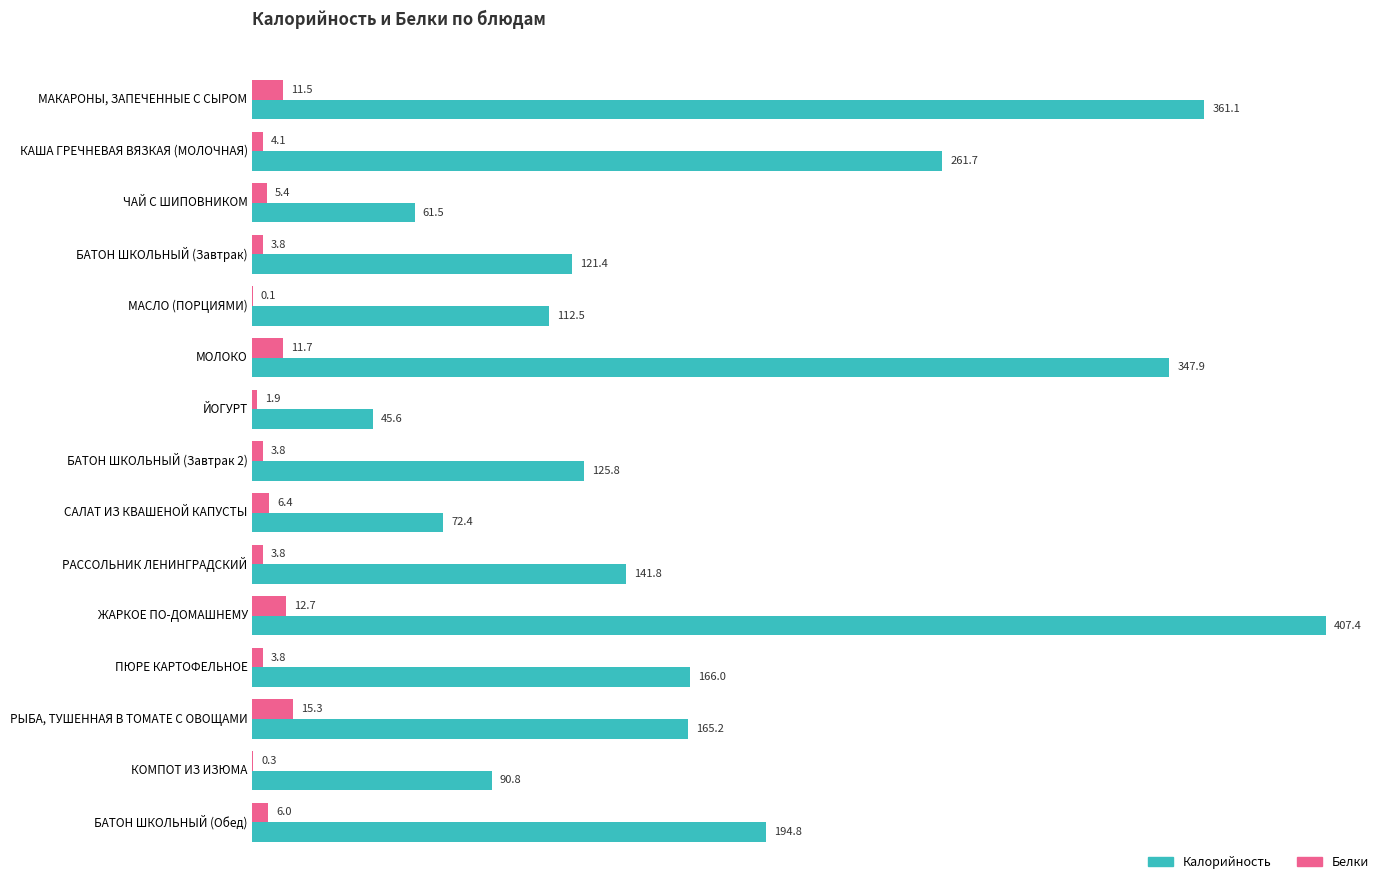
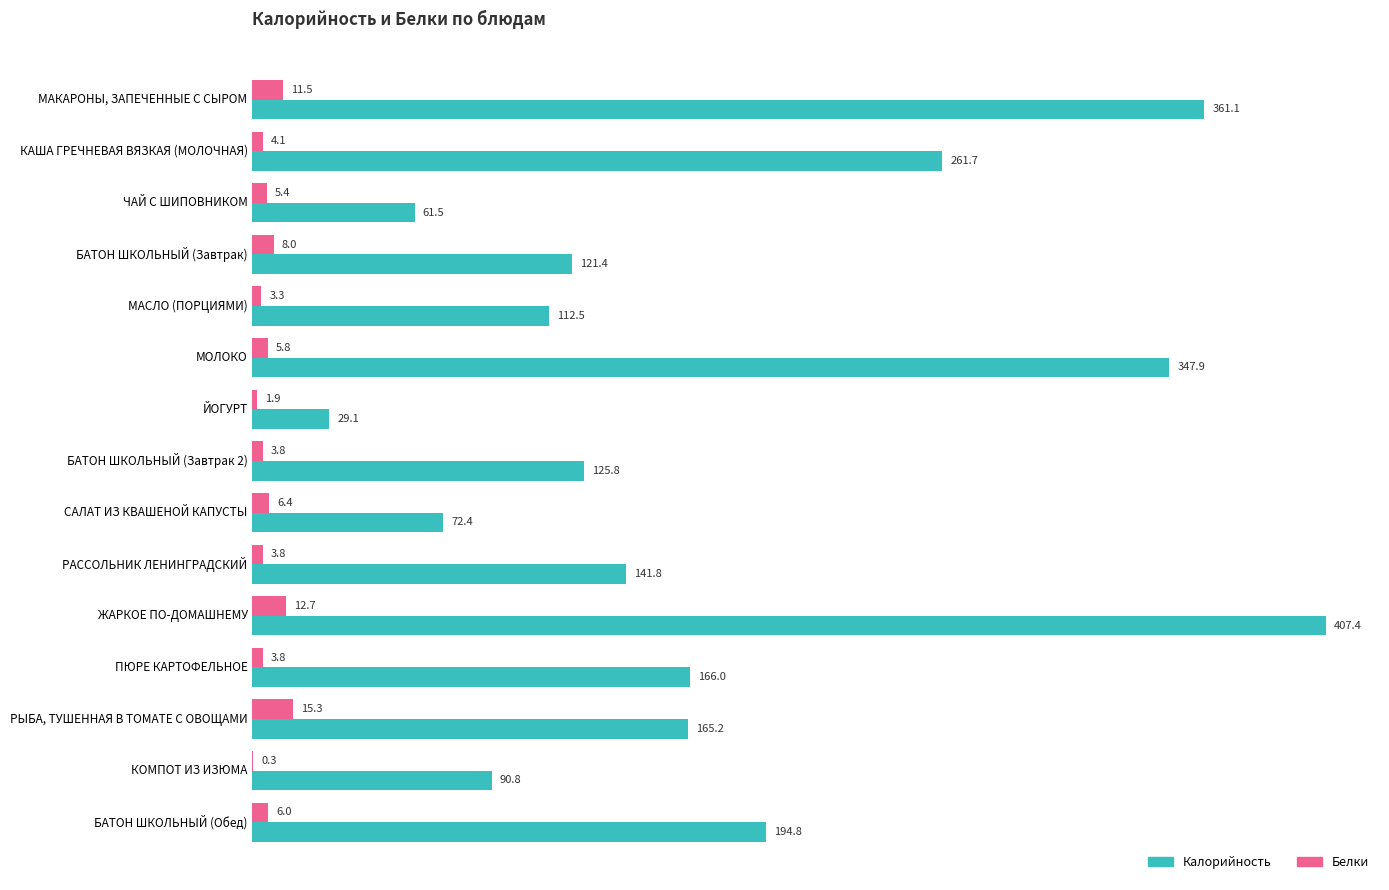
Белки, БАТОН ШКОЛЬНЫЙ (Завтрак): 3.8 -> 8.0
Белки, МАСЛО (ПОРЦИЯМИ): 0.1 -> 3.3
Белки, МОЛОКО: 11.7 -> 5.8
Калорийность, ЙОГУРТ: 45.6 -> 29.1
